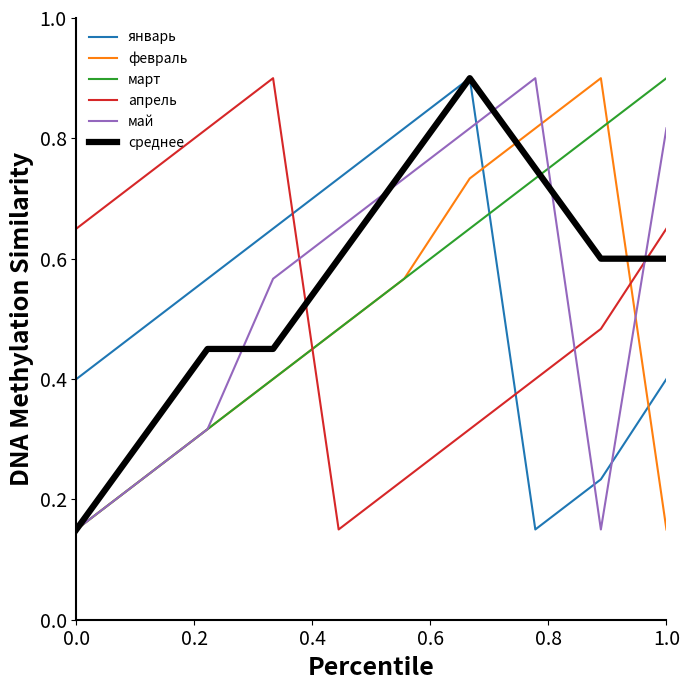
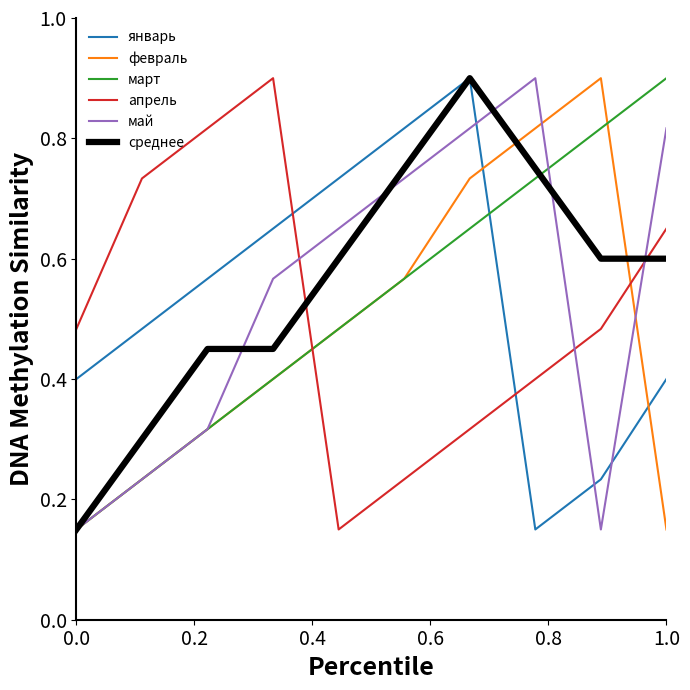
апрель, 0.0: 0.65 -> 0.48
